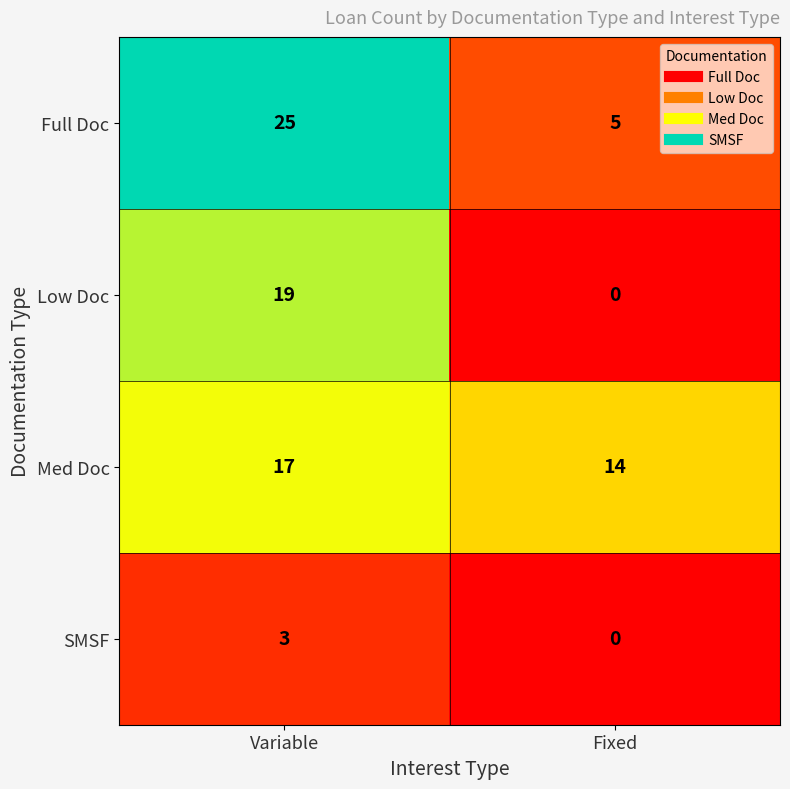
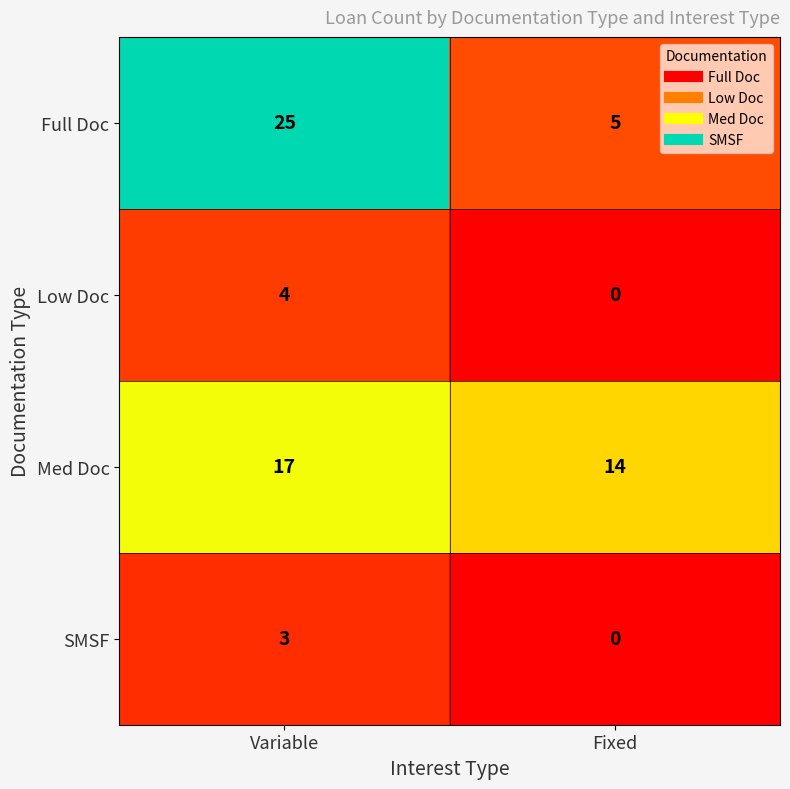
Low Doc, Variable: 19 -> 4
